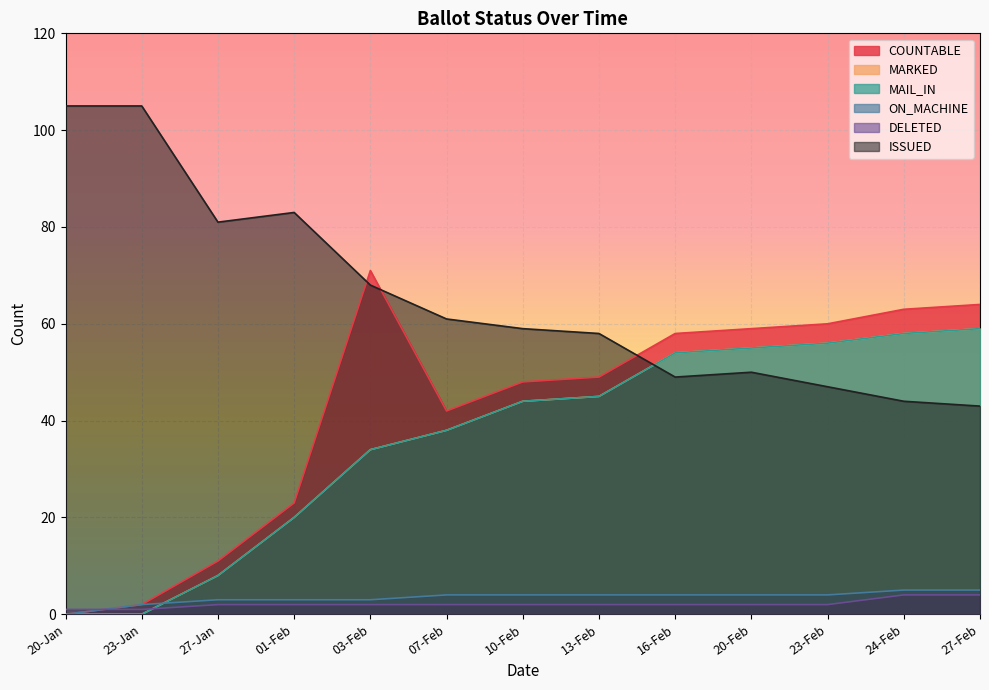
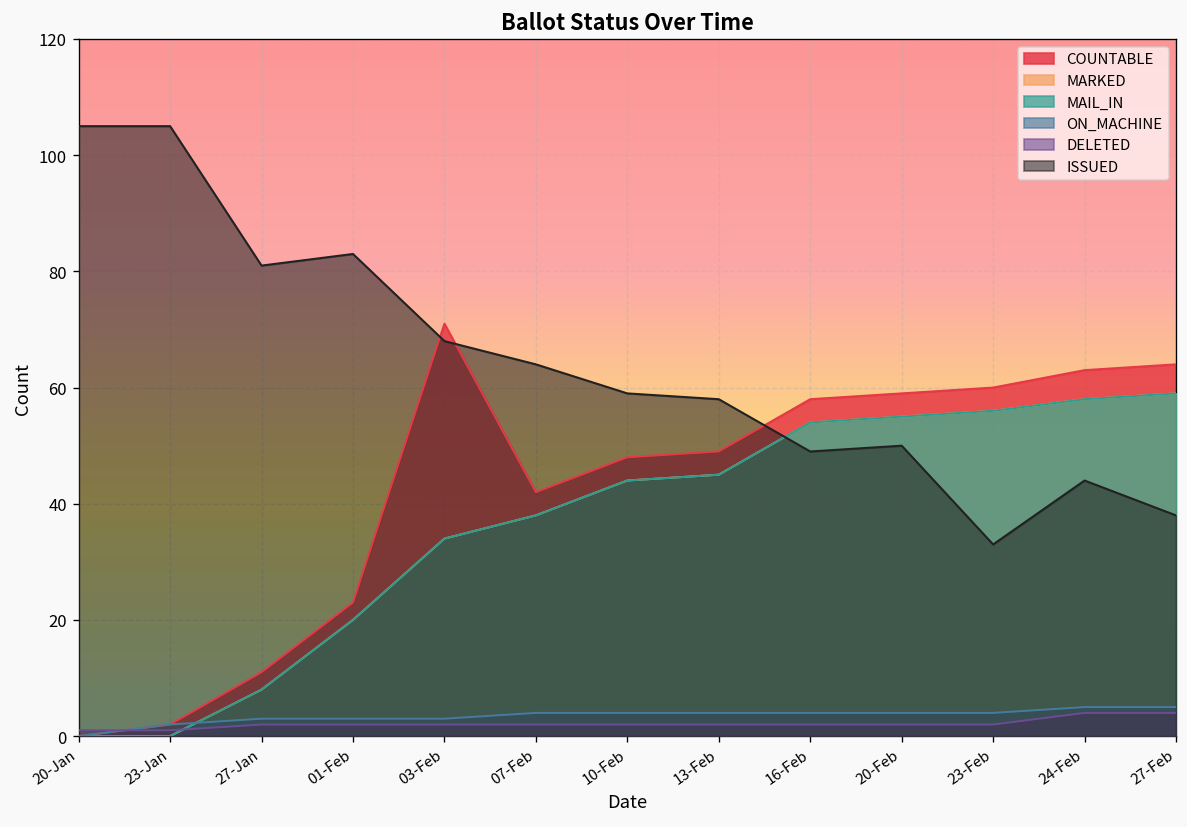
ISSUED, 07-Feb: 61 -> 64
ISSUED, 23-Feb: 47 -> 33
ISSUED, 27-Feb: 43 -> 38
